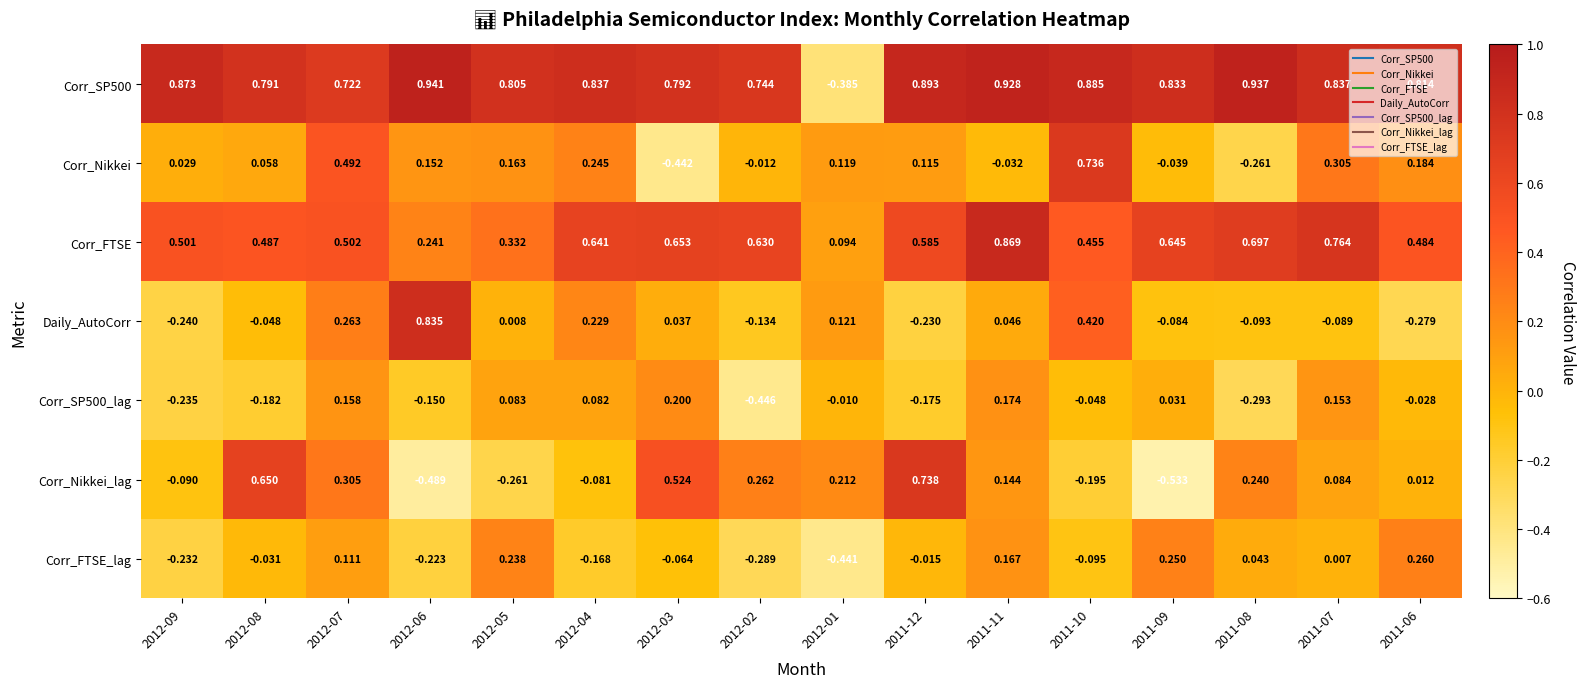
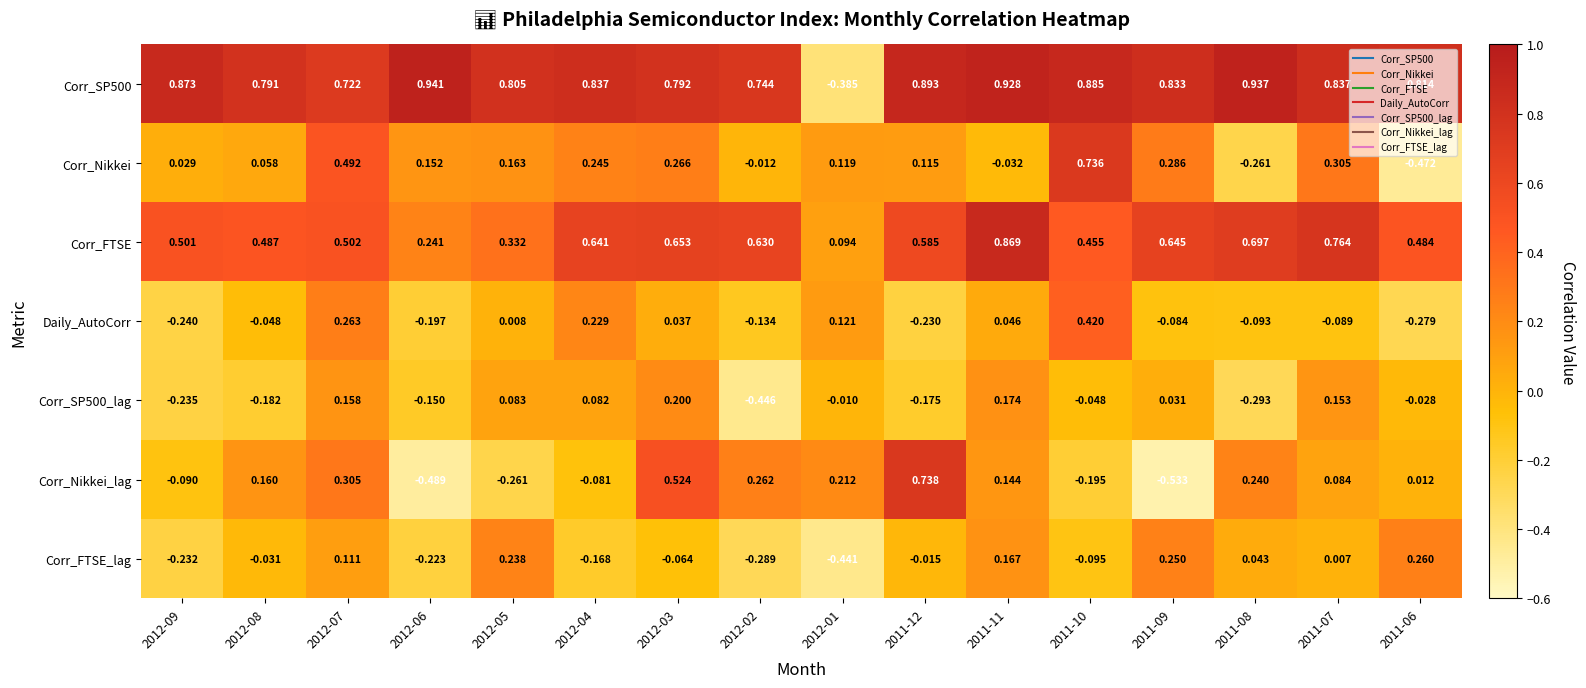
Corr_Nikkei, 2012-03: -0.442 -> 0.266
Corr_Nikkei, 2011-09: -0.039 -> 0.286
Corr_Nikkei, 2011-06: 0.184 -> -0.472
Daily_AutoCorr, 2012-06: 0.835 -> -0.197
Corr_Nikkei_lag, 2012-08: 0.650 -> 0.160
